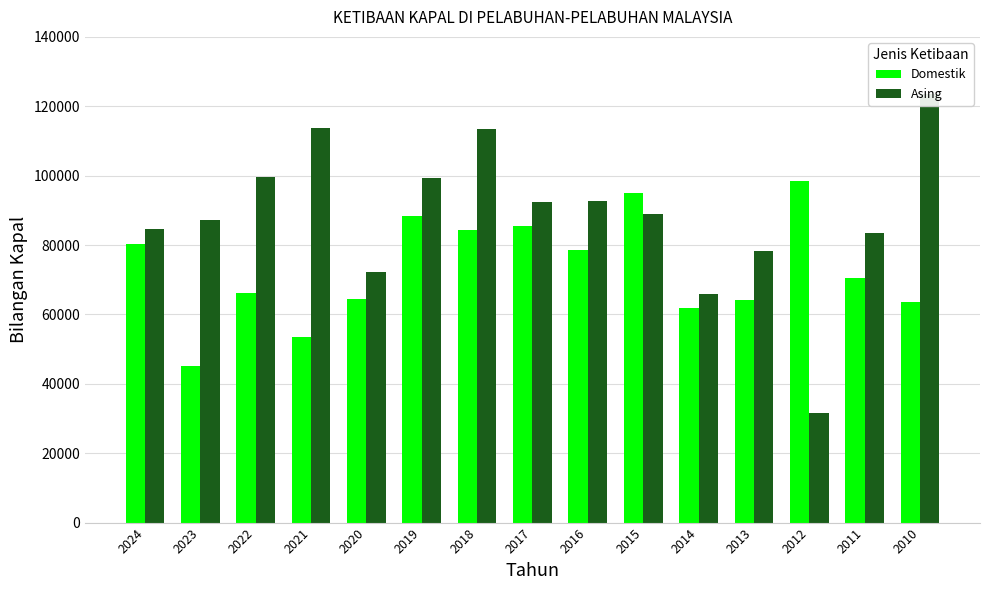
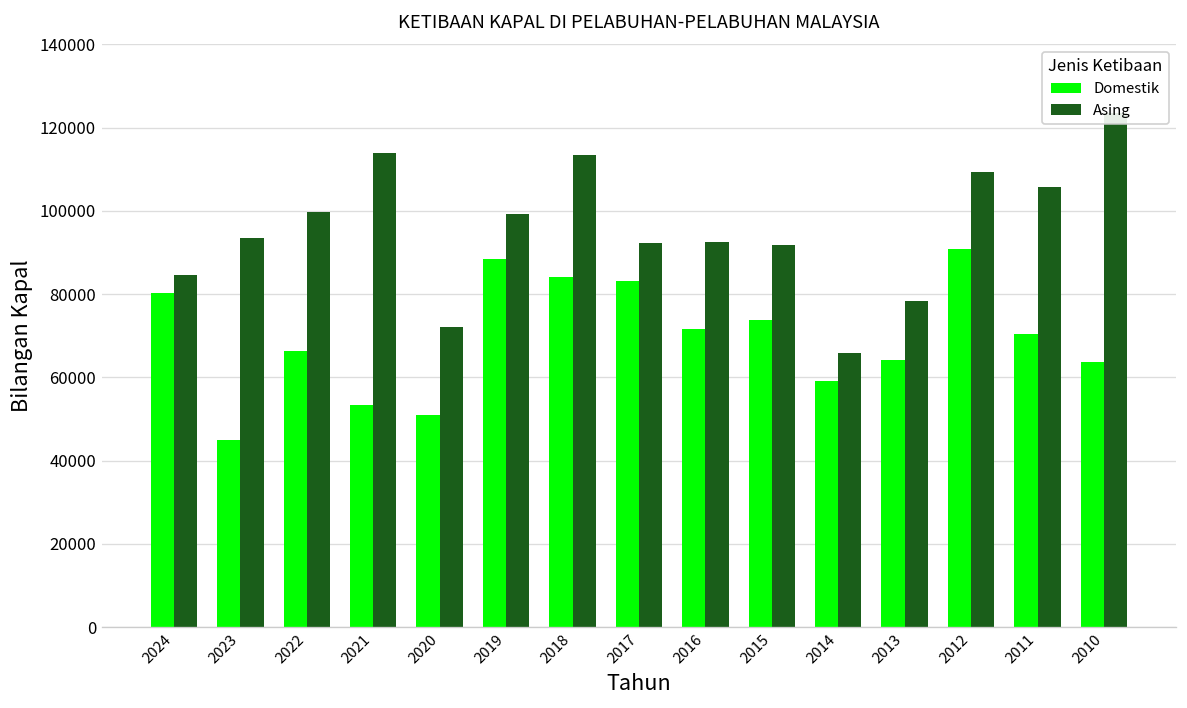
Asing, 2023: 87000 -> 94000
Domestik, 2020: 64000 -> 51000
Domestik, 2017: 86000 -> 83000
Domestik, 2016: 79000 -> 72000
Domestik, 2015: 95000 -> 74000
Asing, 2015: 89000 -> 92000
Domestik, 2014: 62000 -> 59000
Domestik, 2012: 98000 -> 91000
Asing, 2012: 32000 -> 109000
Asing, 2011: 83000 -> 106000
